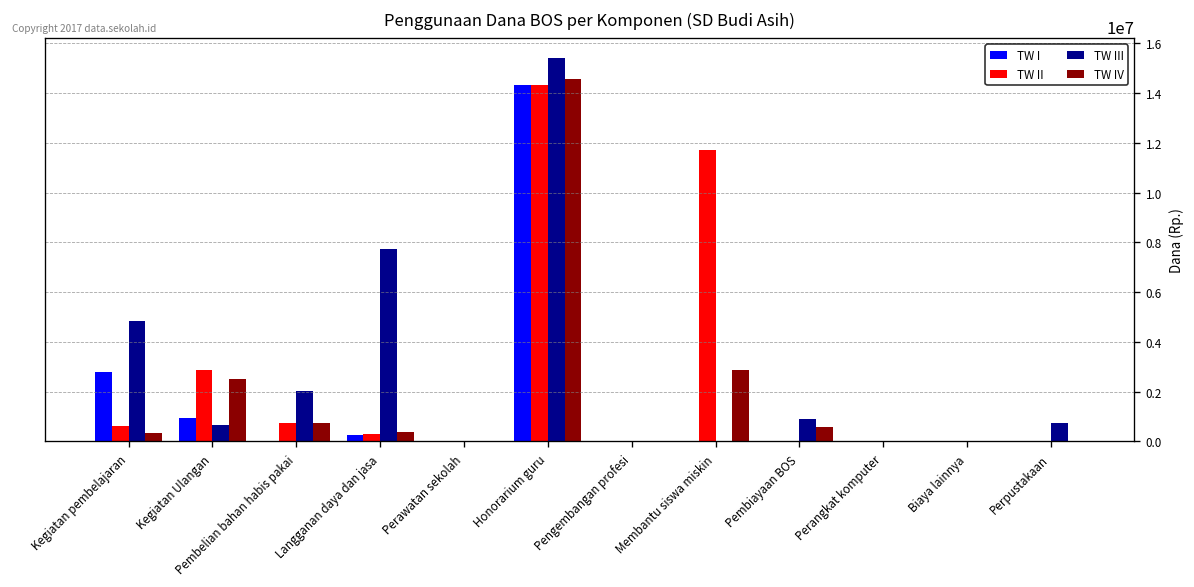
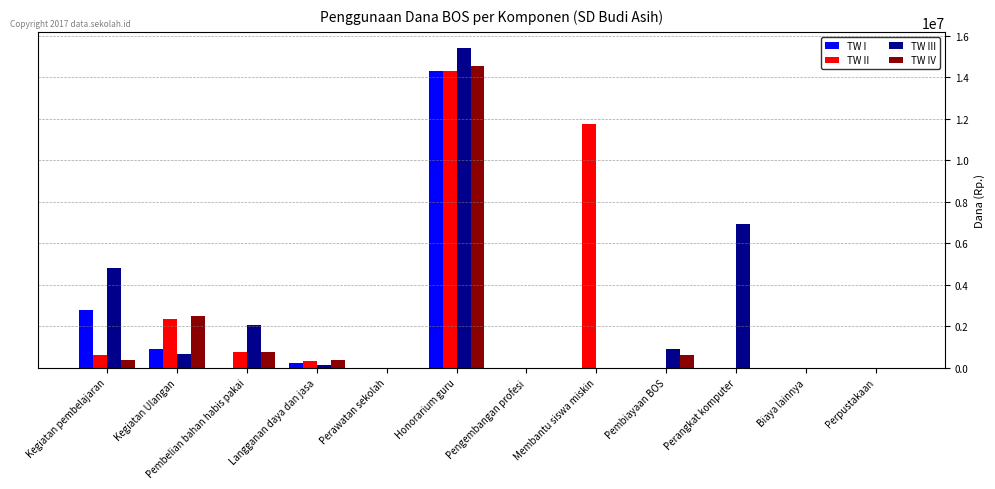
TW II, Kegiatan Ulangan: 2900000 -> 2300000
TW III, Langganan daya dan jasa: 7800000 -> 100000
TW IV, Membantu siswa miskin: 2900000 -> 0
TW III, Perangkat komputer: 0 -> 6900000
TW III, Perpustakaan: 700000 -> 0
